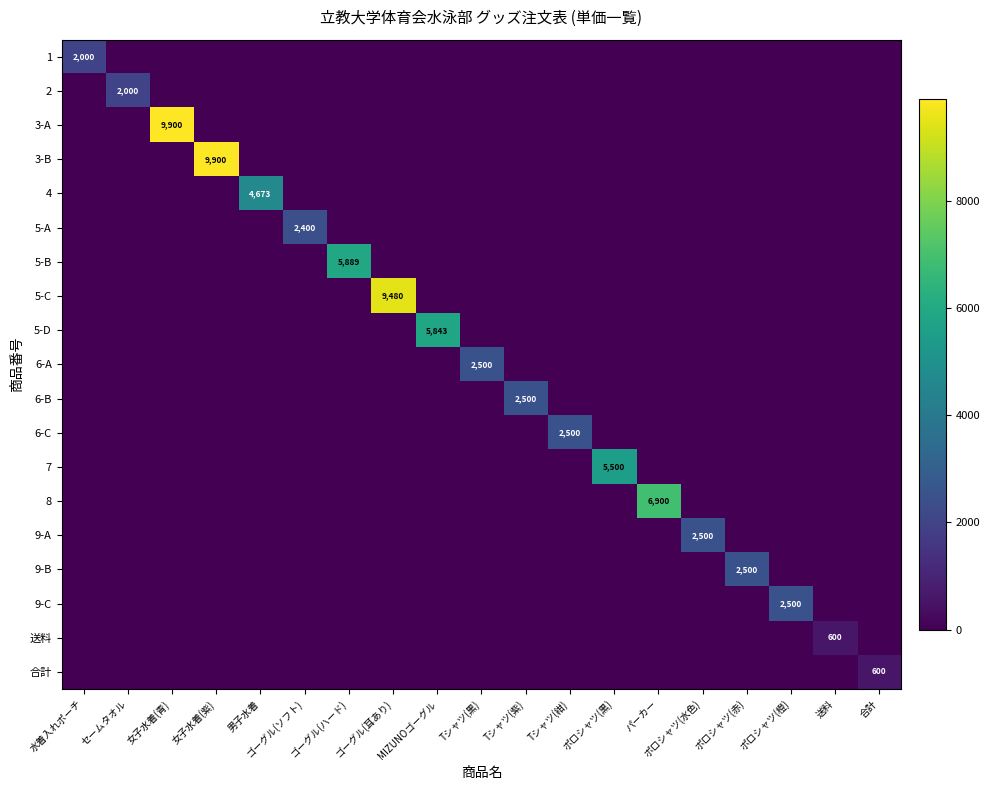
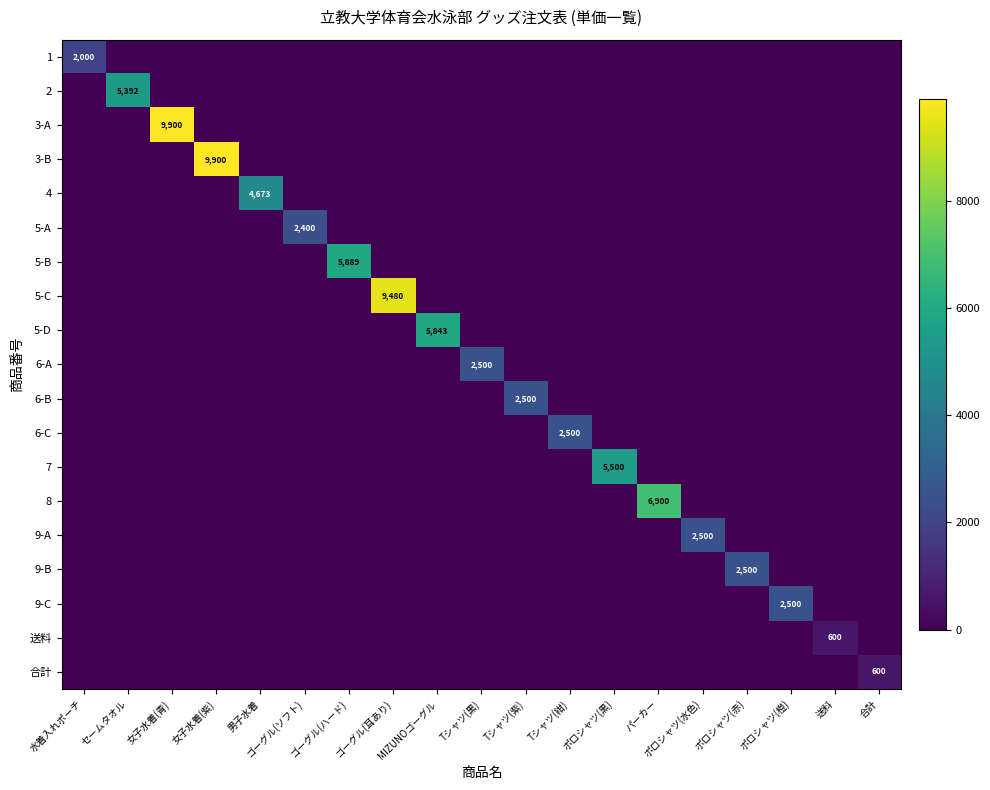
2, セームタオル: 2,000 -> 5,392
